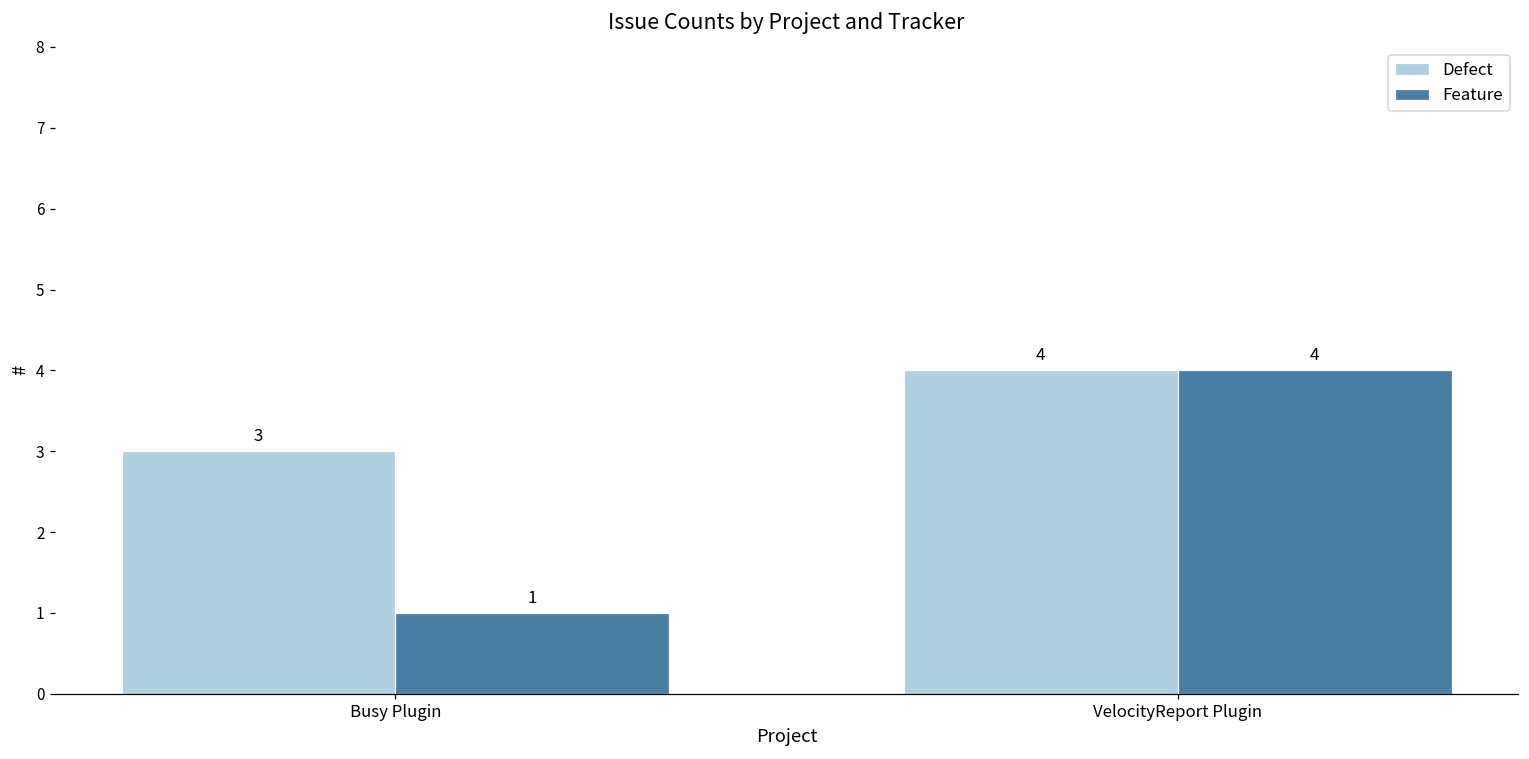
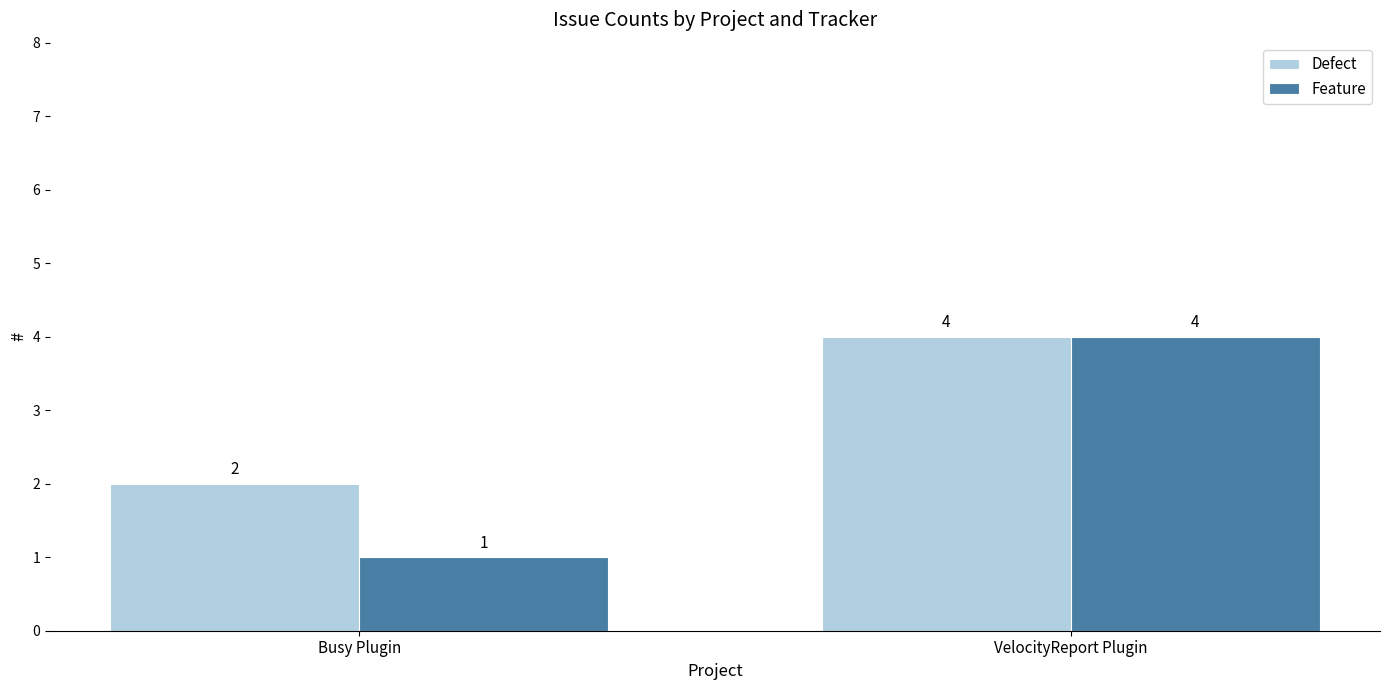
Defect, Busy Plugin: 3 -> 2
